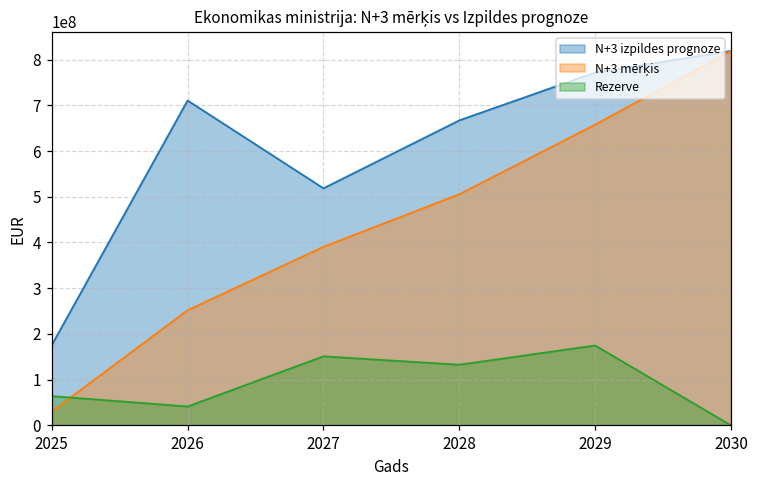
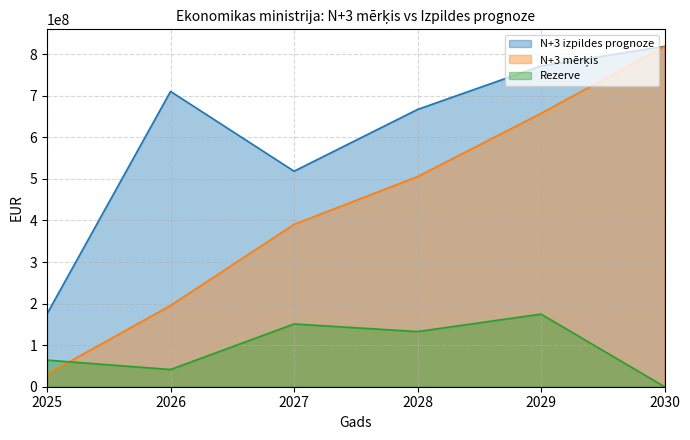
N+3 mērķis, 2026: 250000000 -> 200000000
